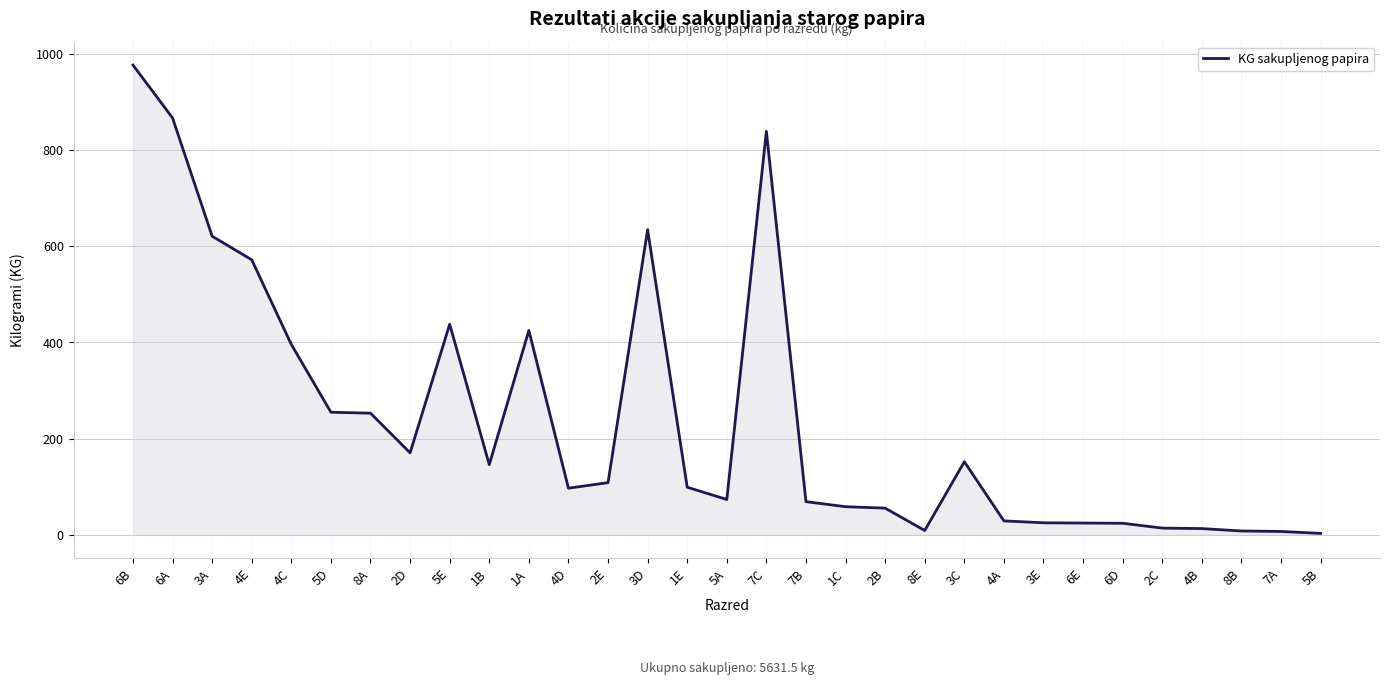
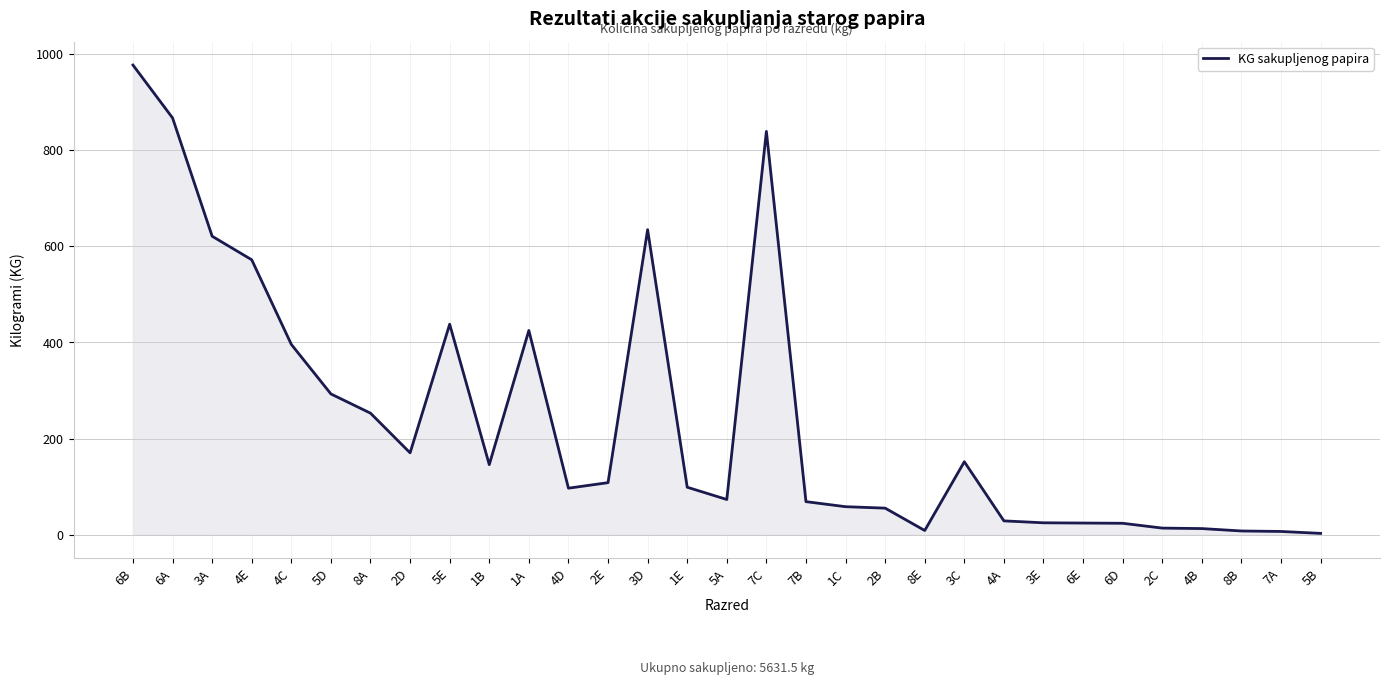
5D: 260 -> 290
